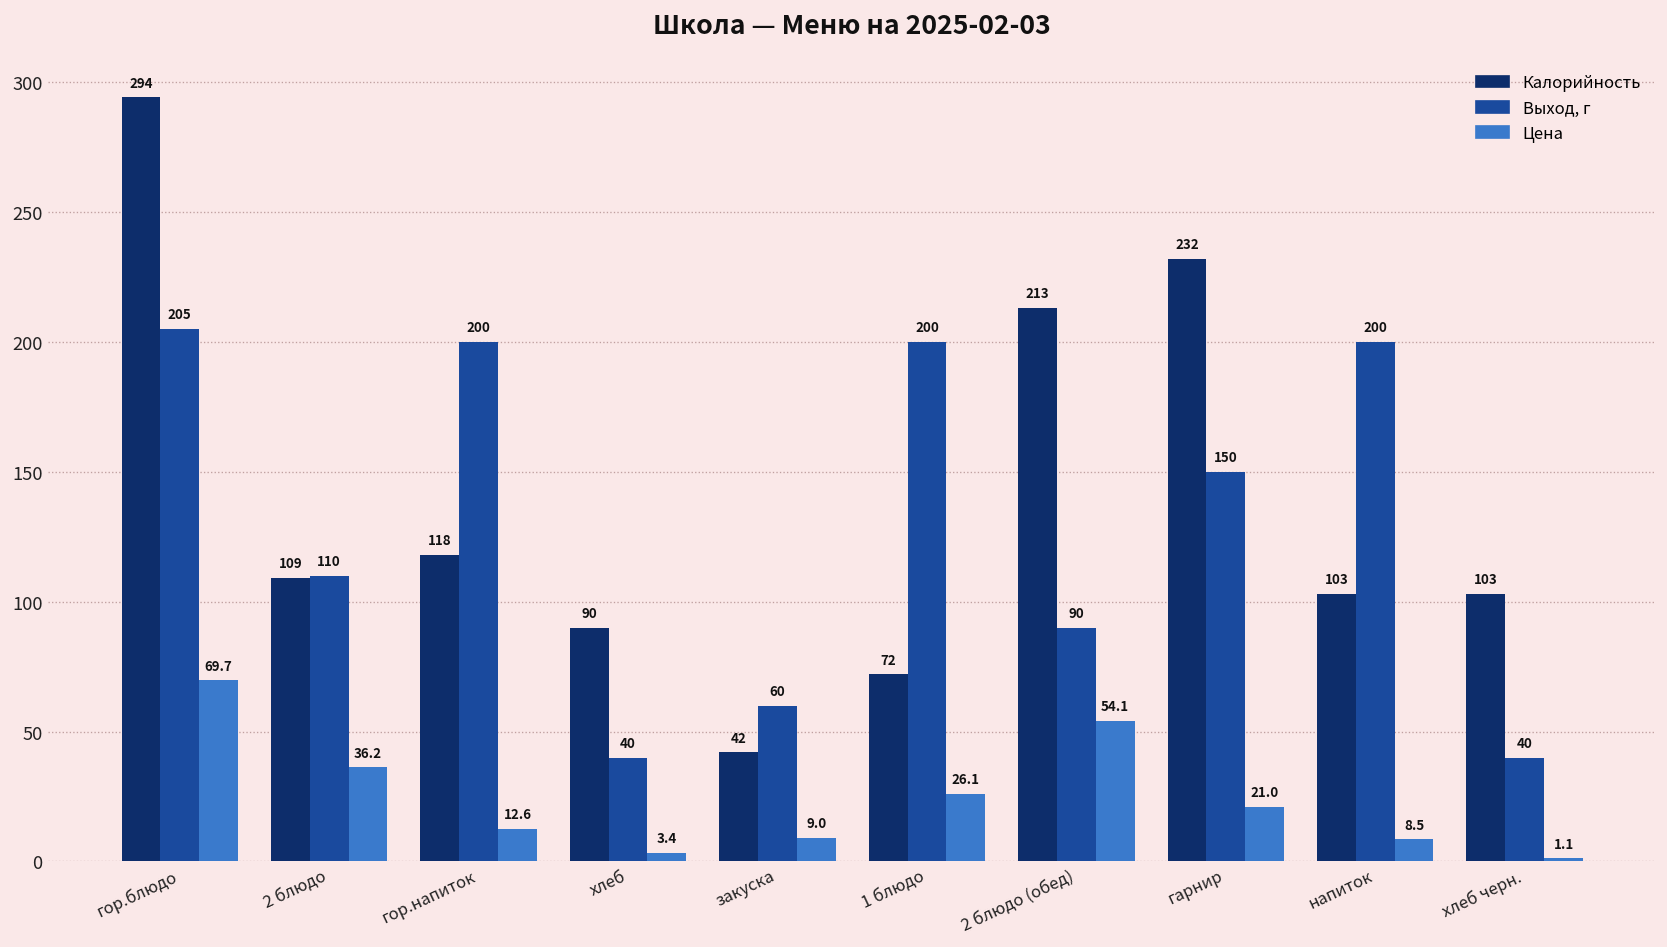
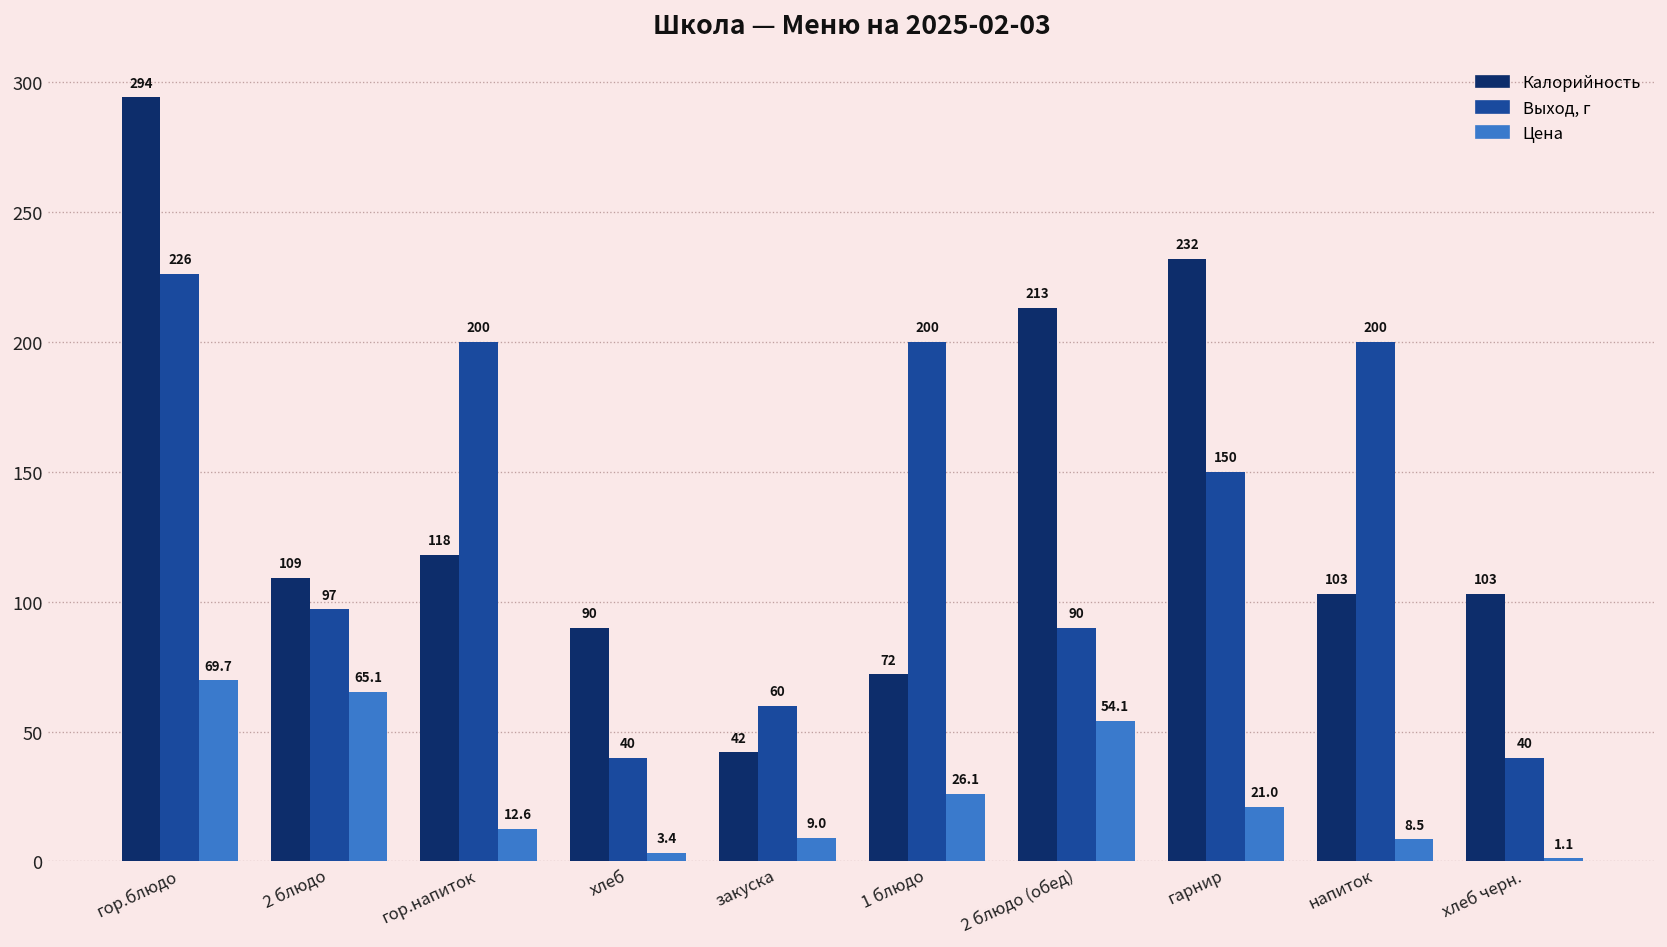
Выход, г, гор.блюдо: 205 -> 226
Выход, г, 2 блюдо: 110 -> 97
Цена, 2 блюдо: 36.2 -> 65.1
